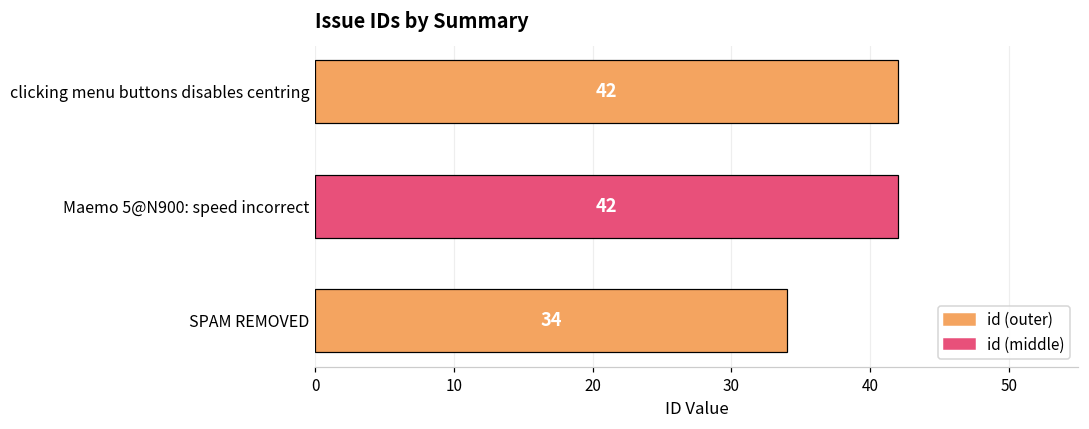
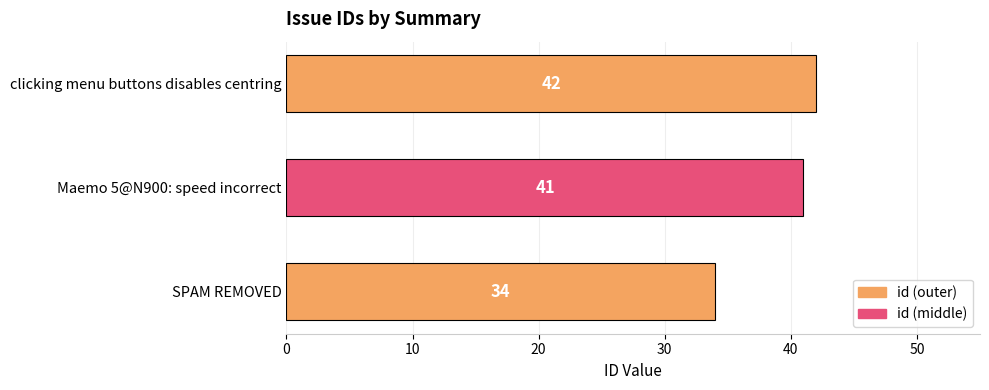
Maemo 5@N900: speed incorrect: 42 -> 41
